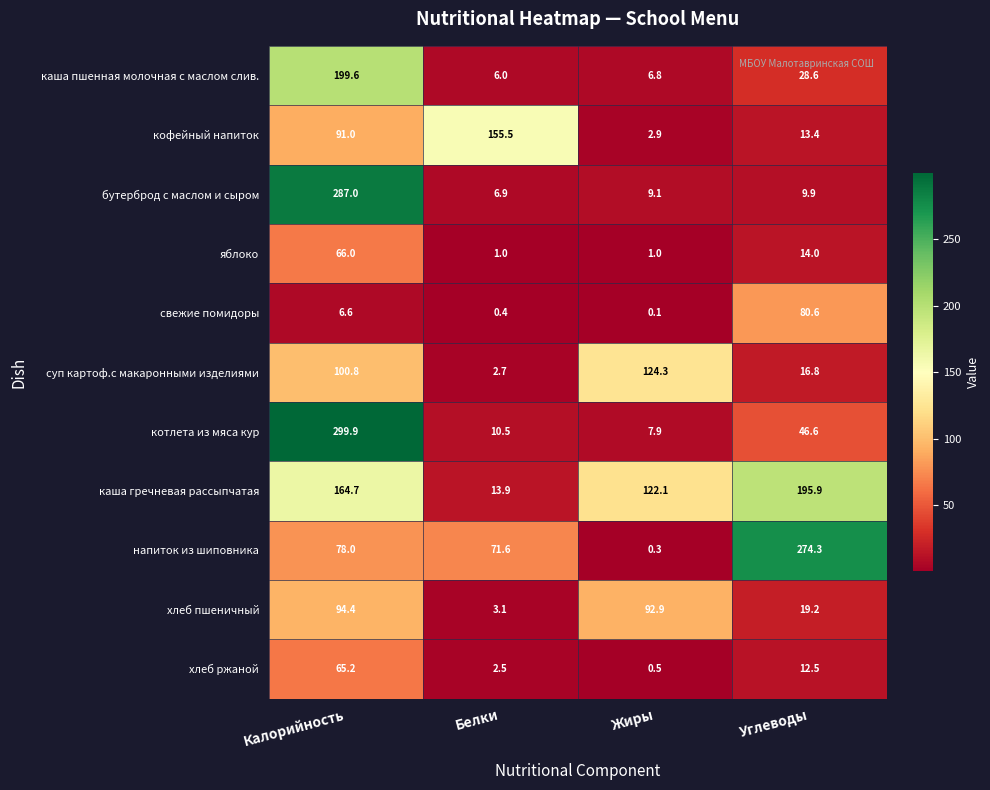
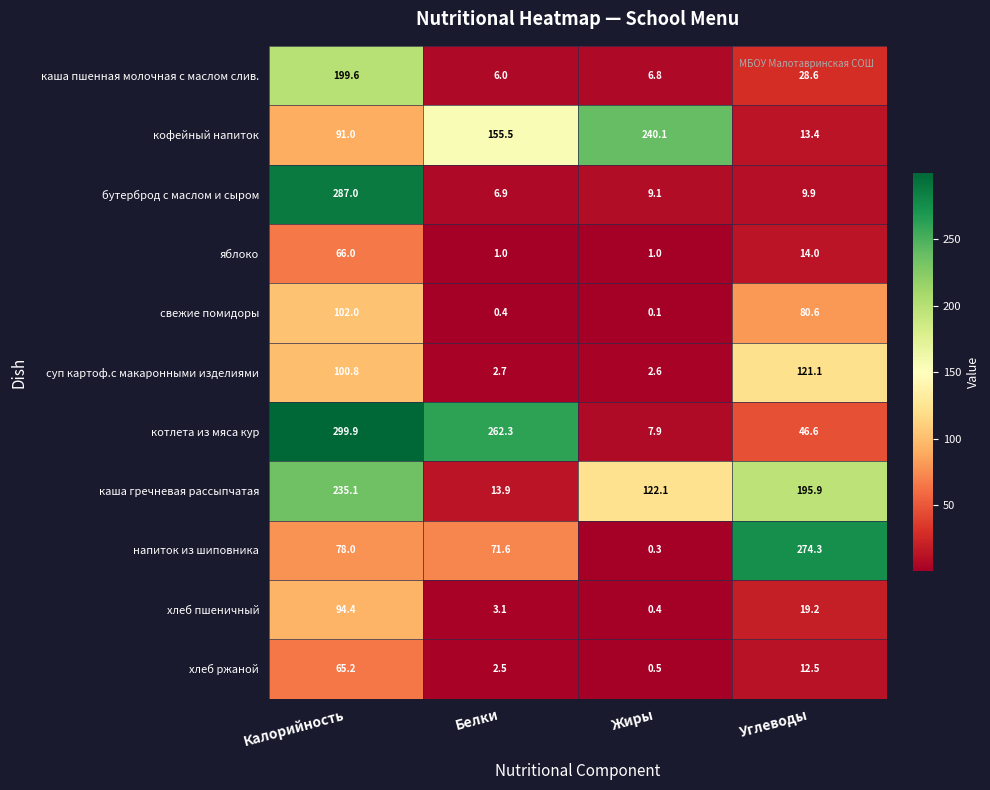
кофейный напиток, Жиры: 2.9 -> 240.1
свежие помидоры, Калорийность: 6.6 -> 102.0
суп картоф.с макаронными изделиями, Жиры: 124.3 -> 2.6
суп картоф.с макаронными изделиями, Углеводы: 16.8 -> 121.1
котлета из мяса кур, Белки: 10.5 -> 262.3
каша гречневая рассыпчатая, Калорийность: 164.7 -> 235.1
хлеб пшеничный, Жиры: 92.9 -> 0.4
